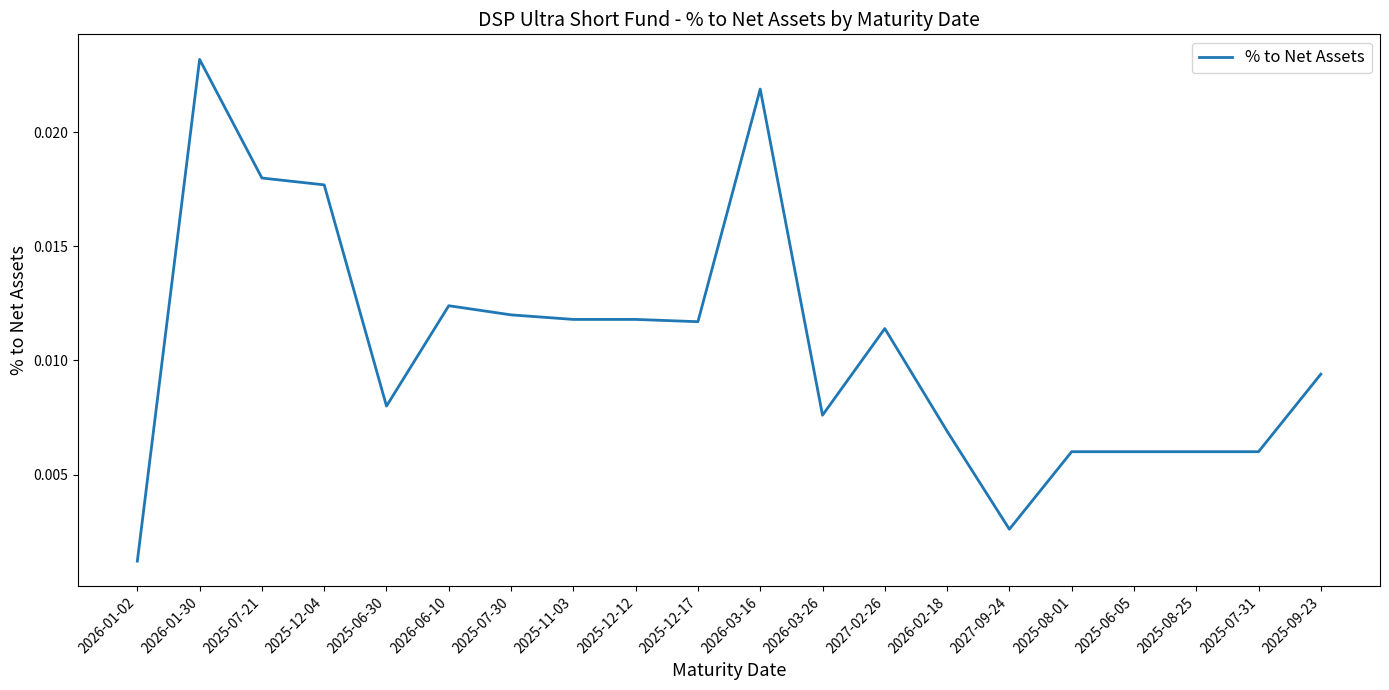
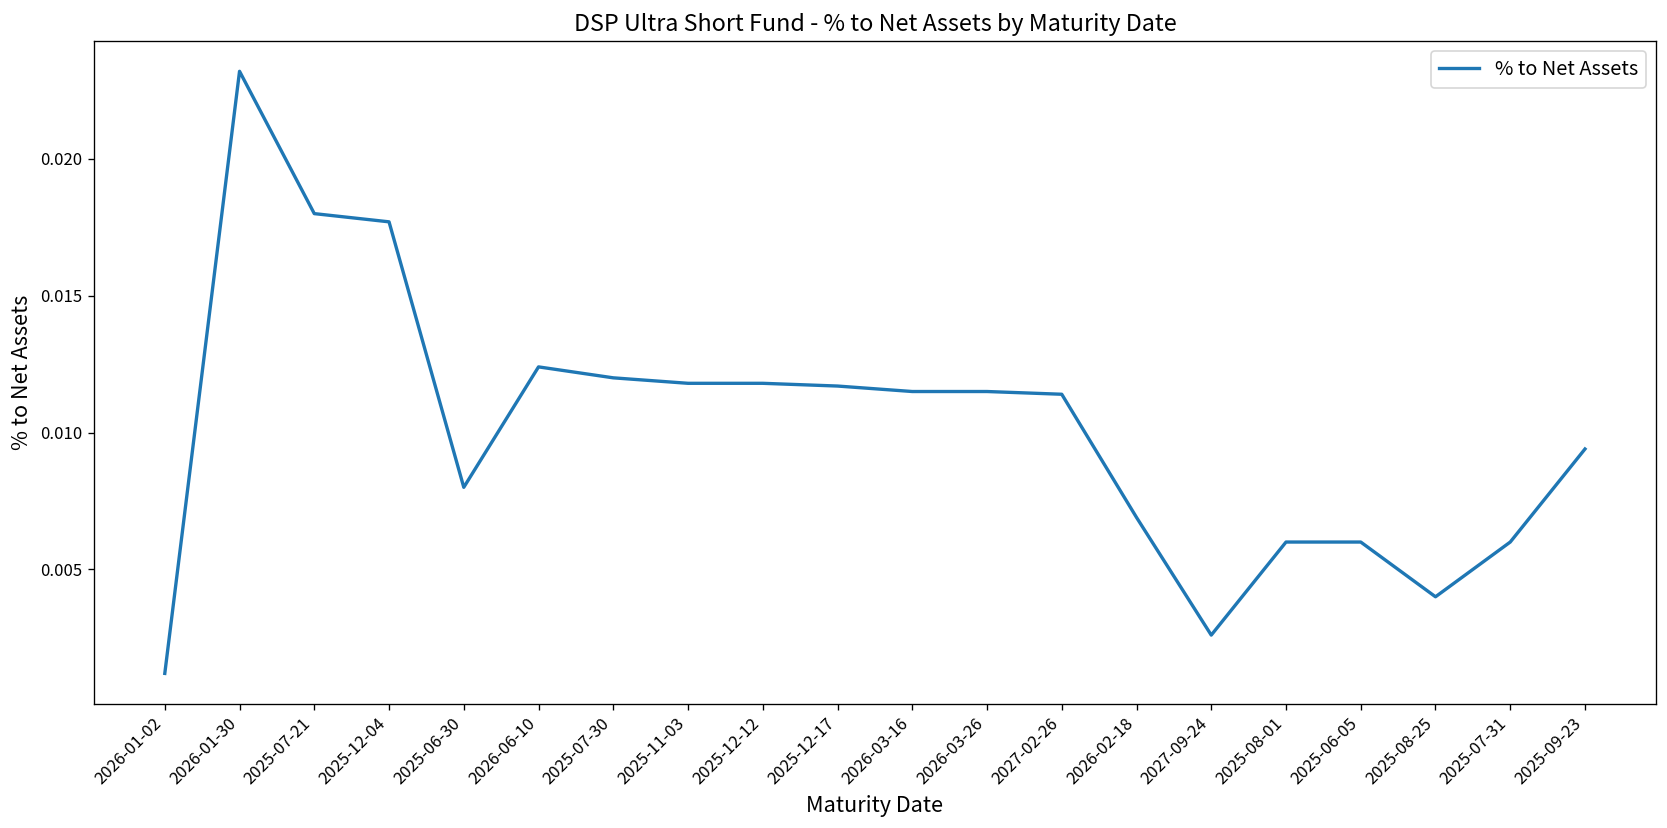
2026-03-16: 0.0219 -> 0.0115
2026-03-26: 0.0076 -> 0.0115
2025-08-25: 0.006 -> 0.004
